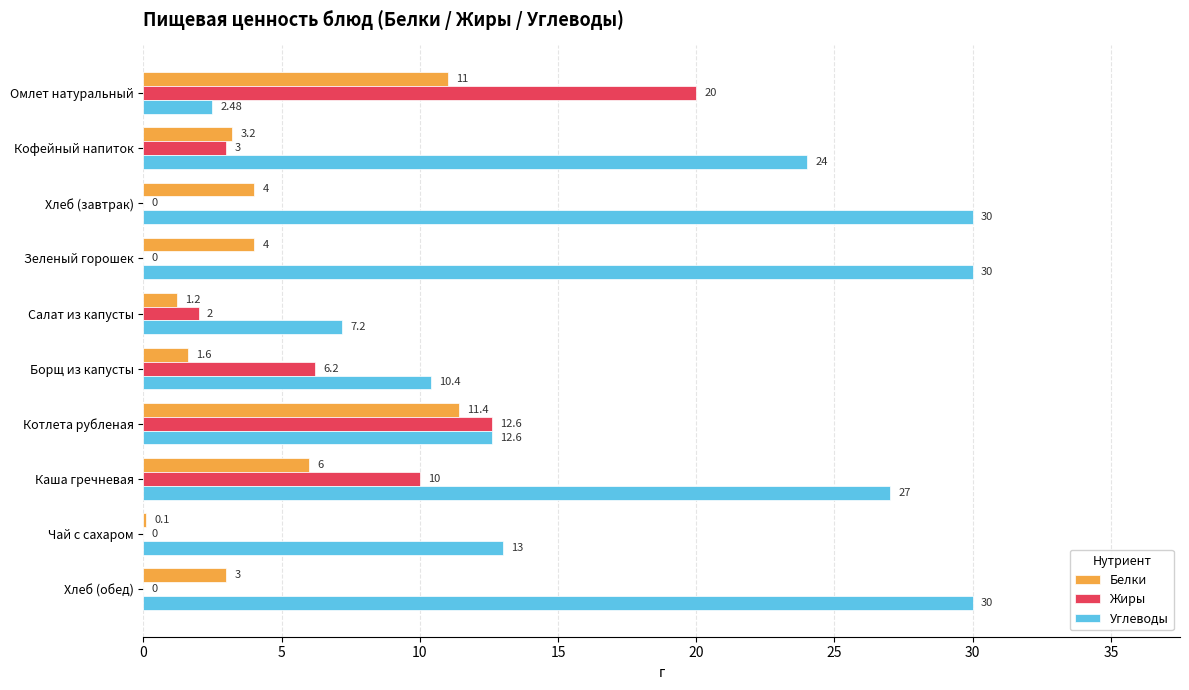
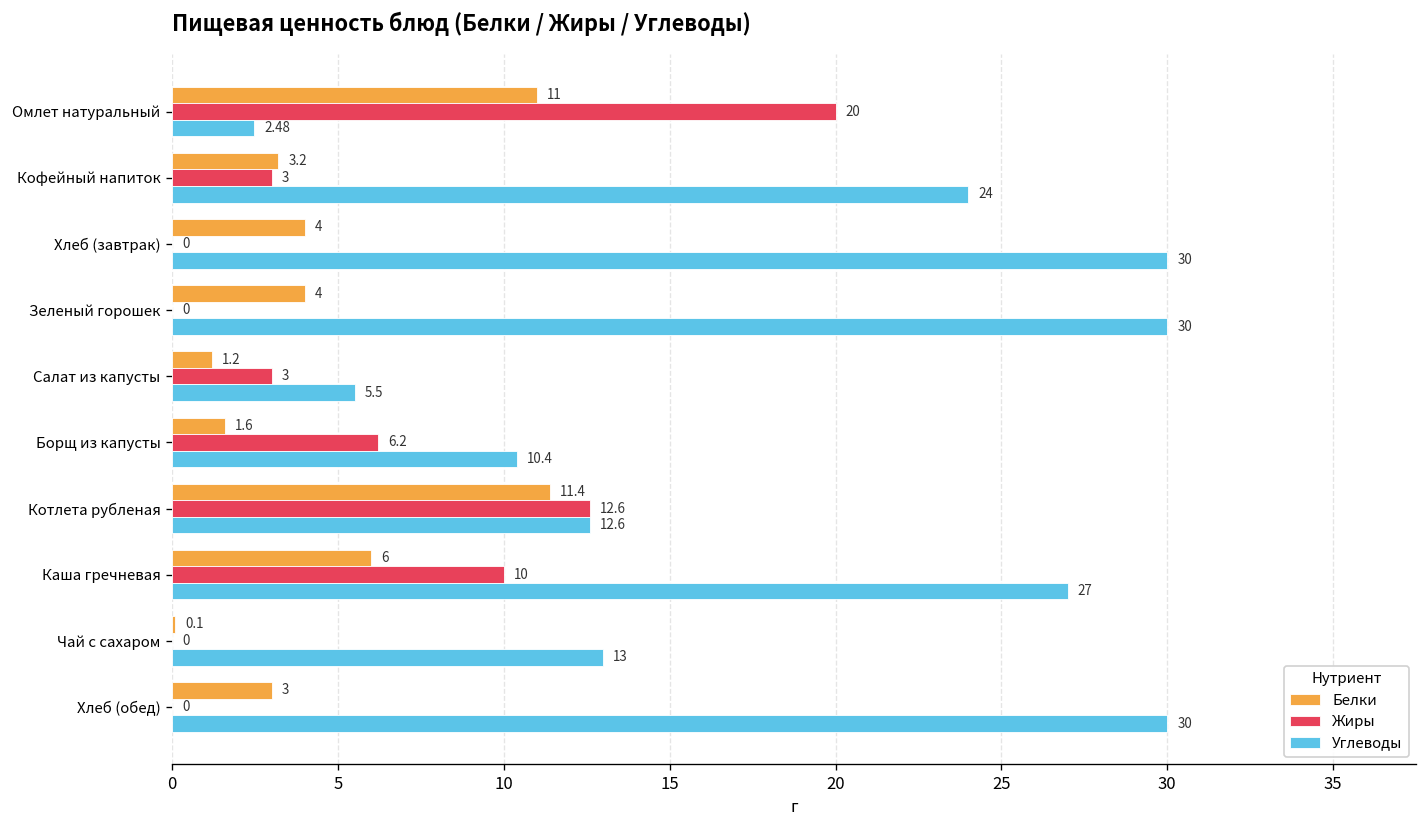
Жиры, Салат из капусты: 2 -> 3
Углеводы, Салат из капусты: 7.2 -> 5.5
